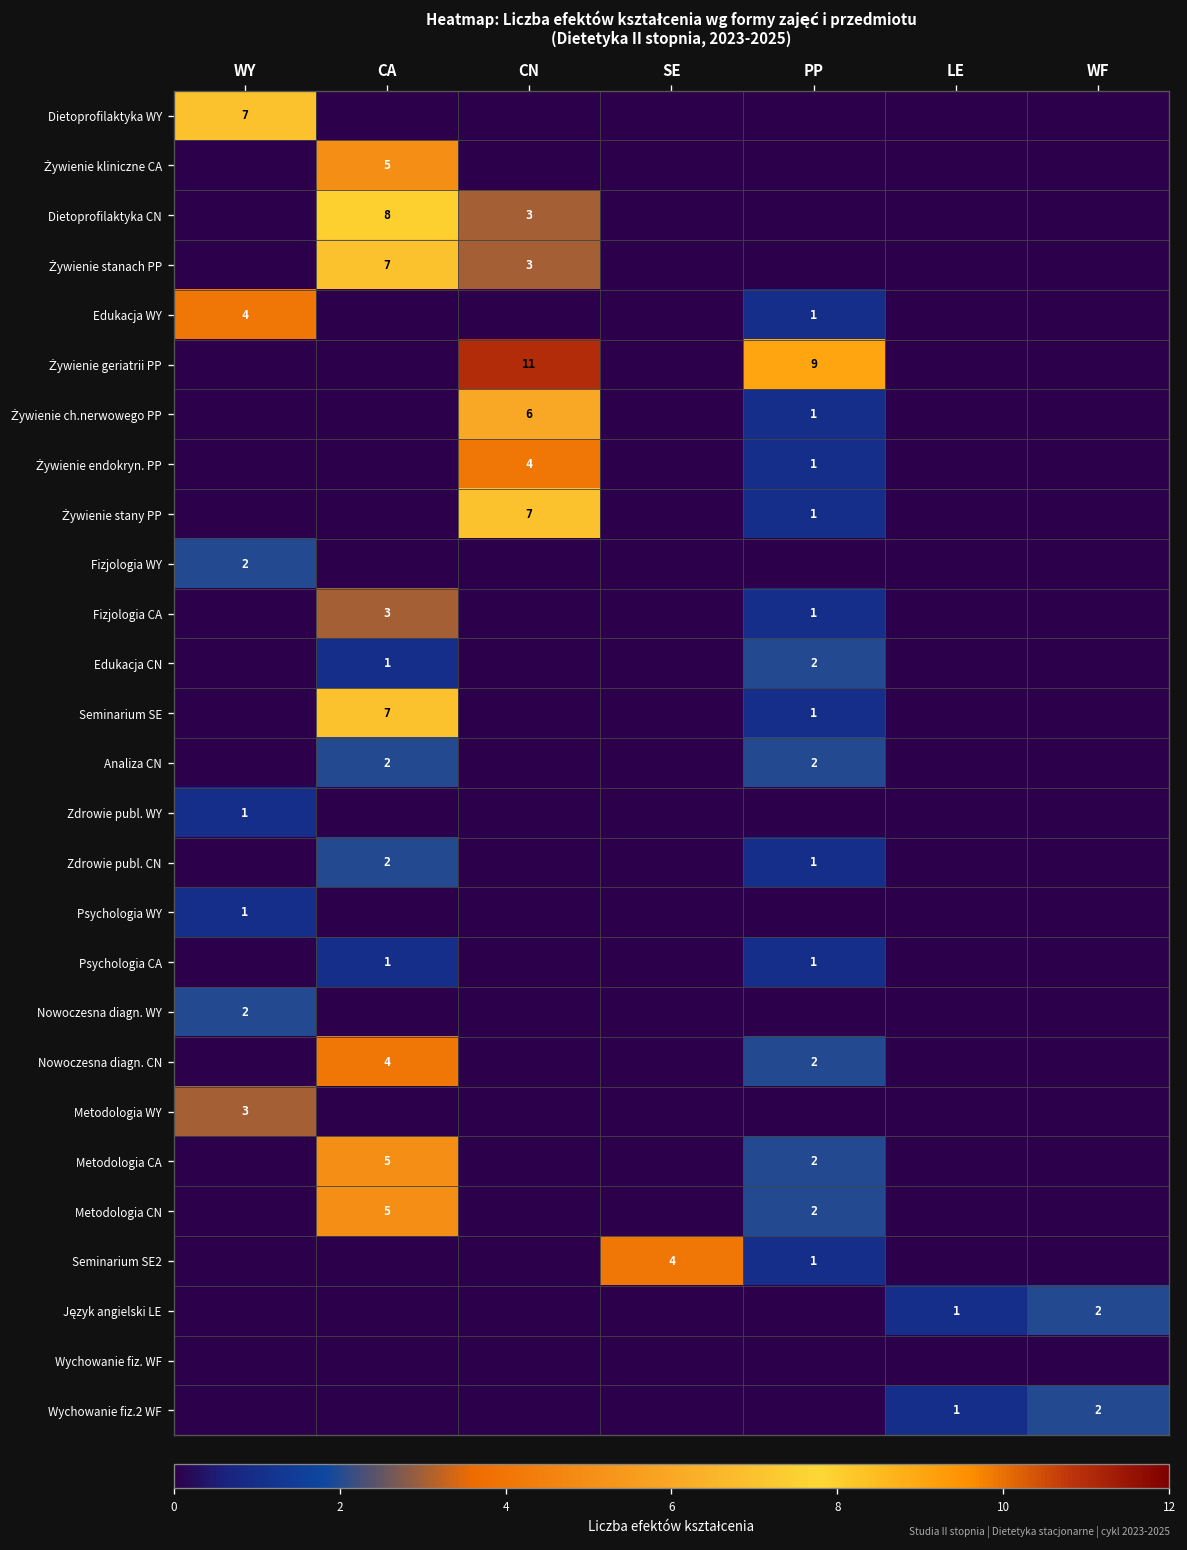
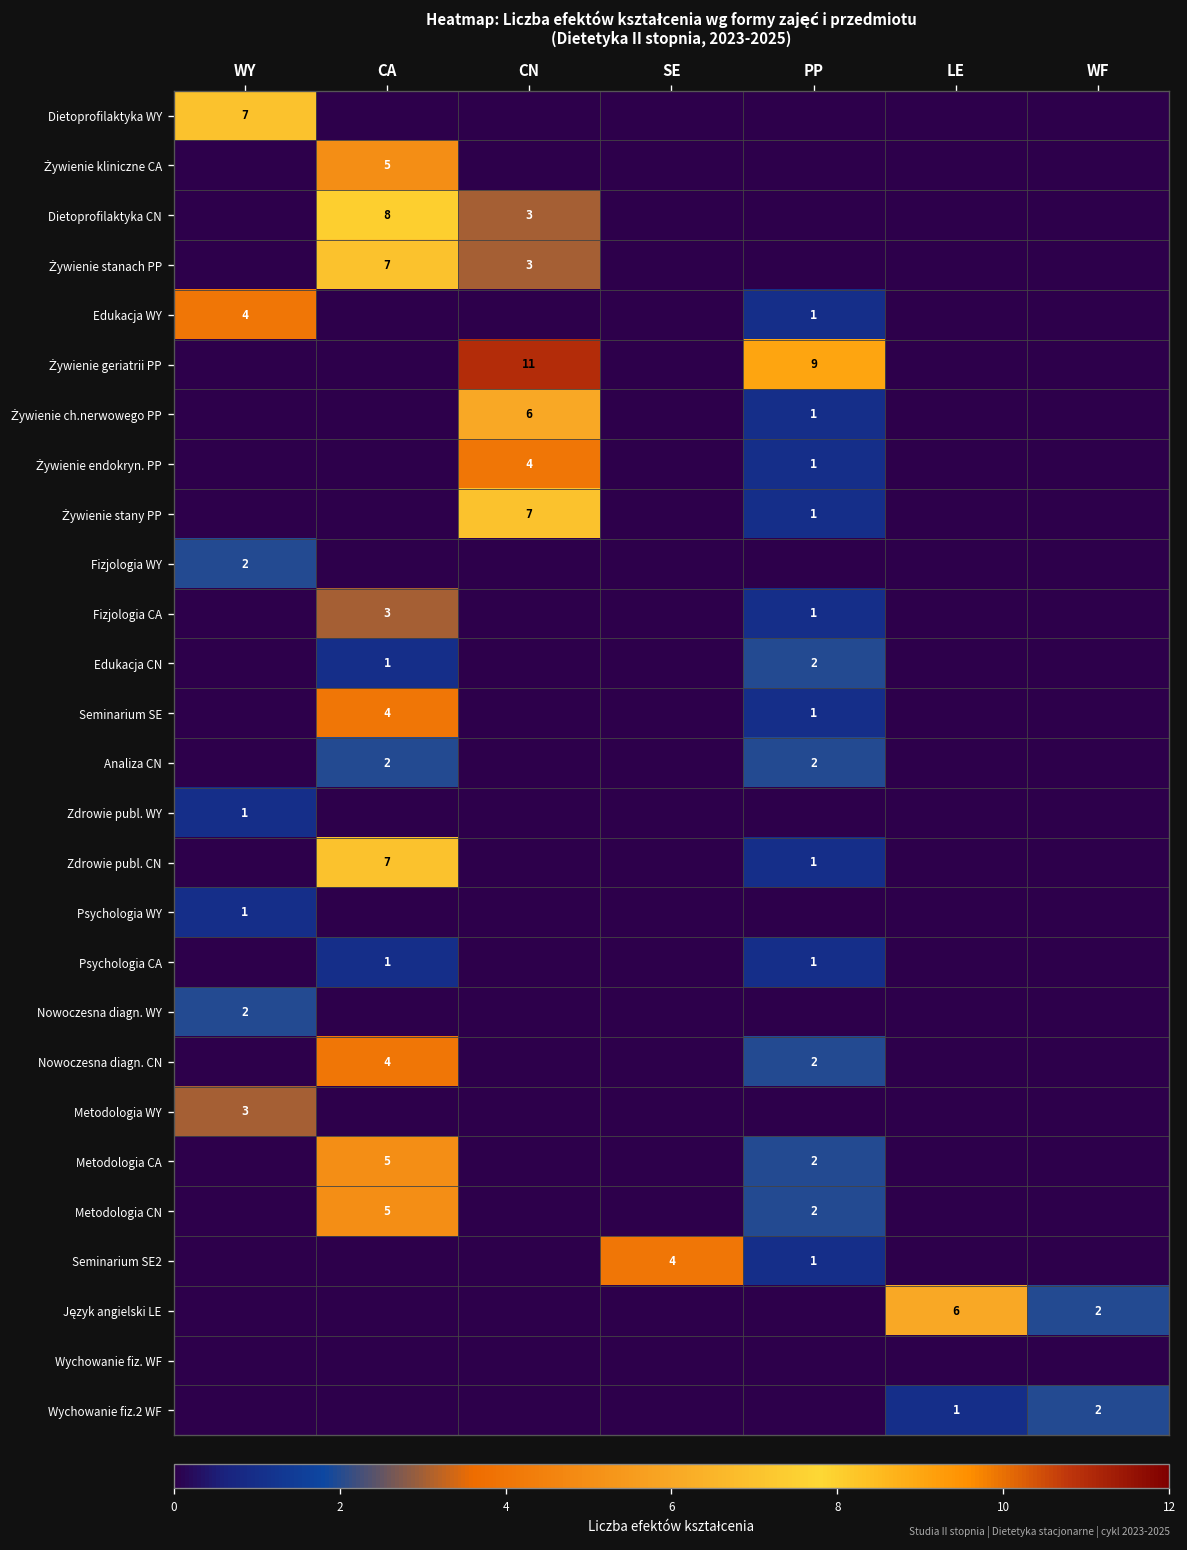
Seminarium SE, CA: 7 -> 4
Zdrowie publ. CN, CA: 2 -> 7
Język angielski LE, LE: 1 -> 6
